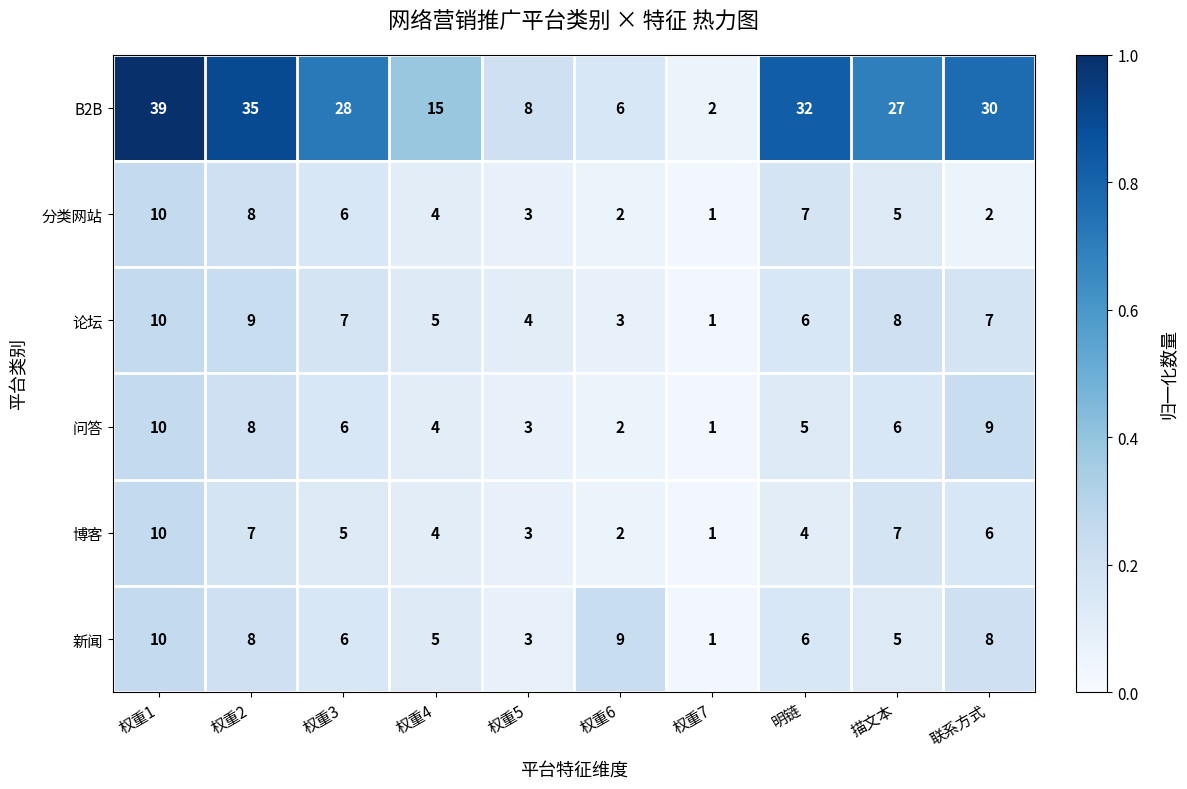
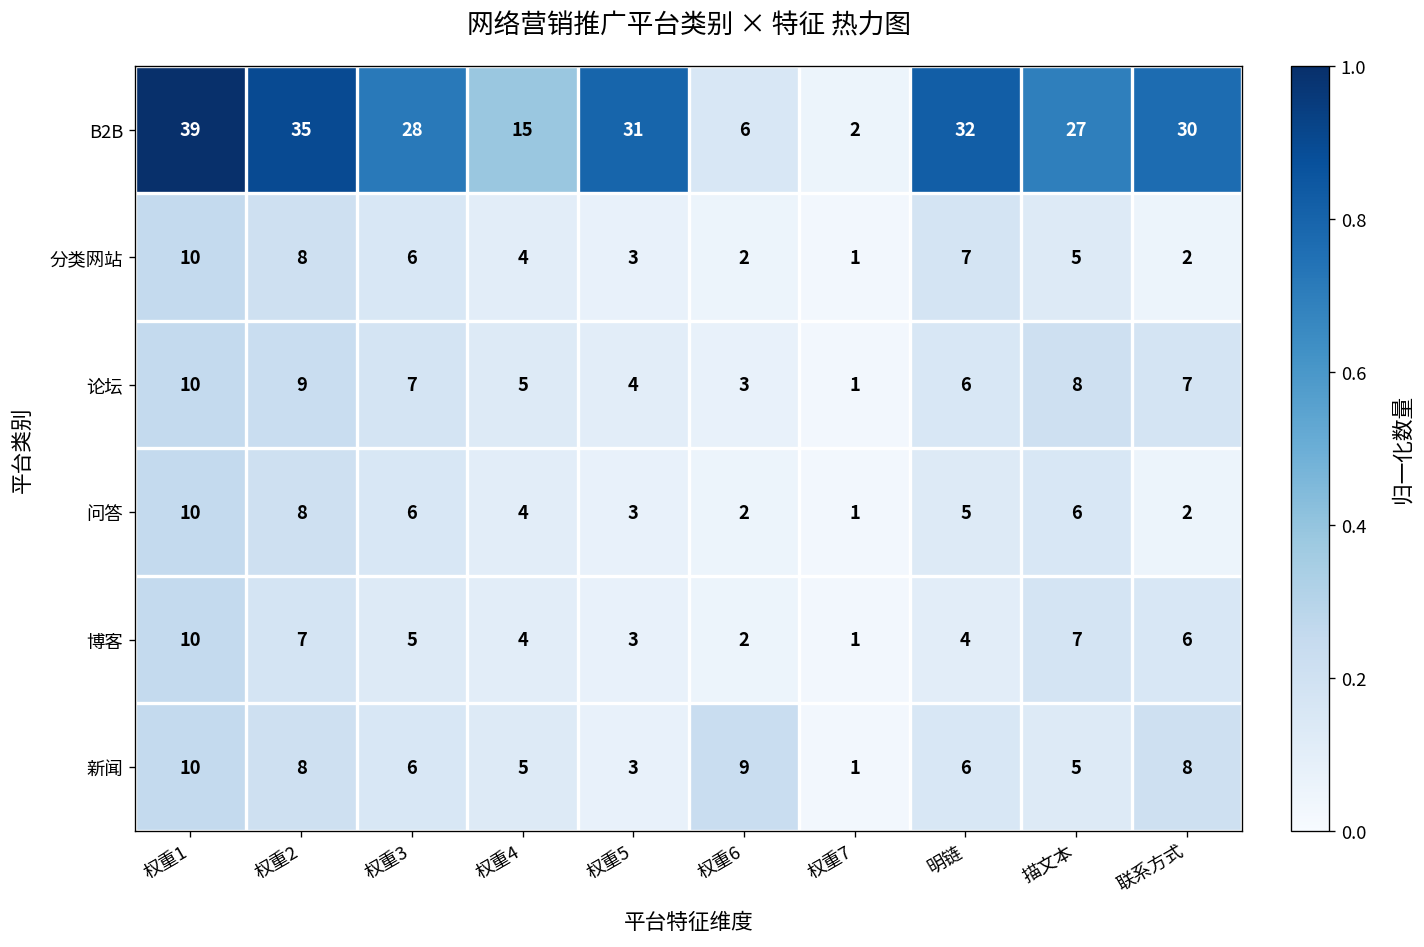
B2B, 权重5: 8 -> 31
问答, 联系方式: 9 -> 2
